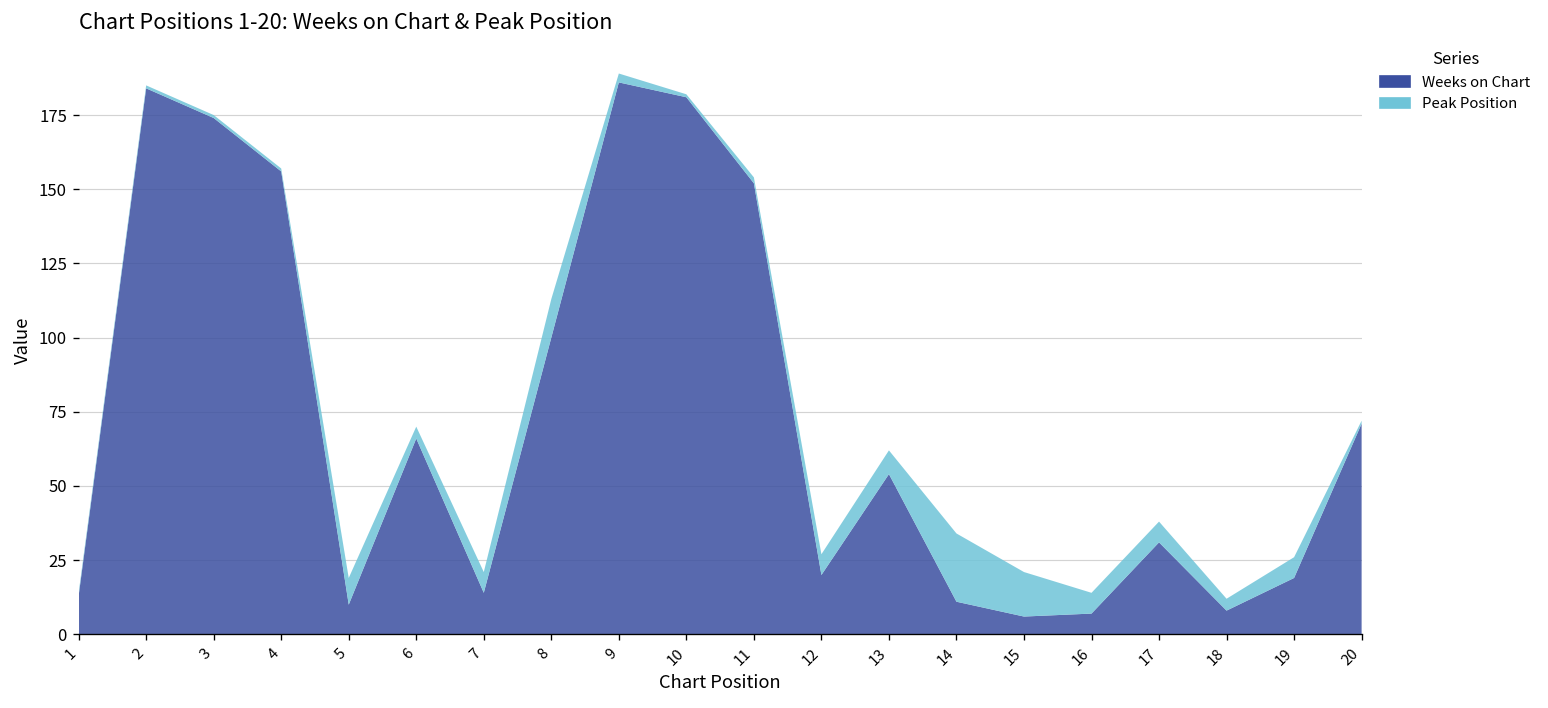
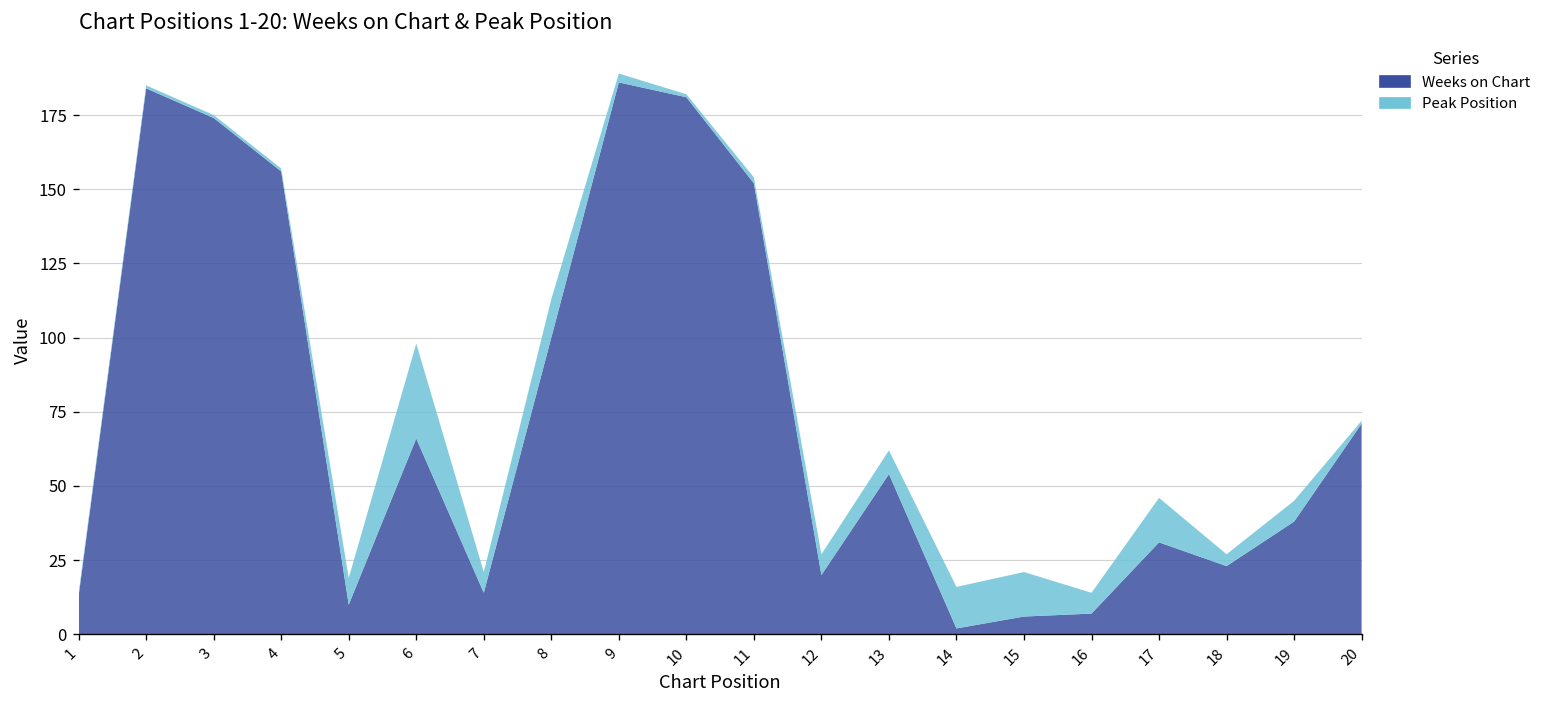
Peak Position, 6: 4 -> 32
Weeks on Chart, 14: 11 -> 2
Peak Position, 14: 23 -> 14
Peak Position, 17: 7 -> 15
Weeks on Chart, 18: 8 -> 23
Weeks on Chart, 19: 19 -> 38
